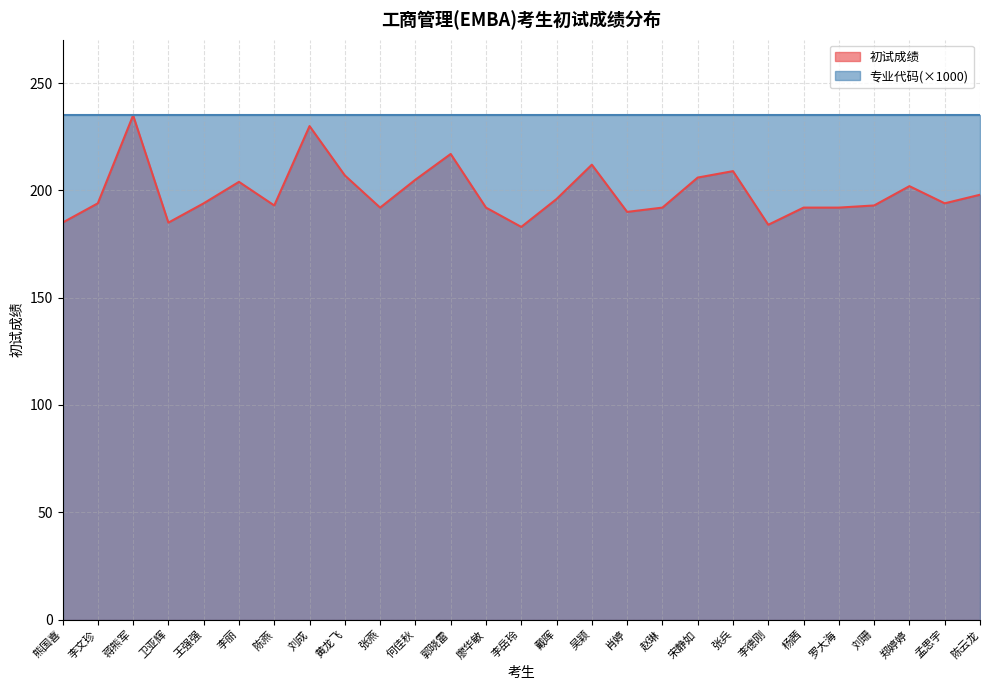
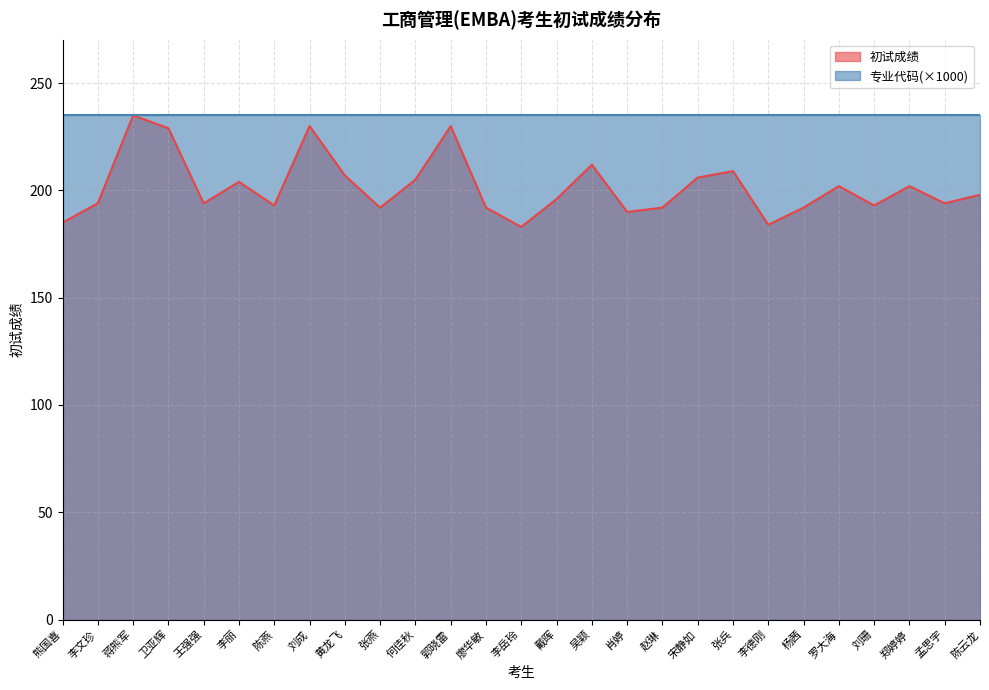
初试成绩, 卫亚辉: 185 -> 229
初试成绩, 郭晓雷: 217 -> 230
初试成绩, 罗大海: 192 -> 202
